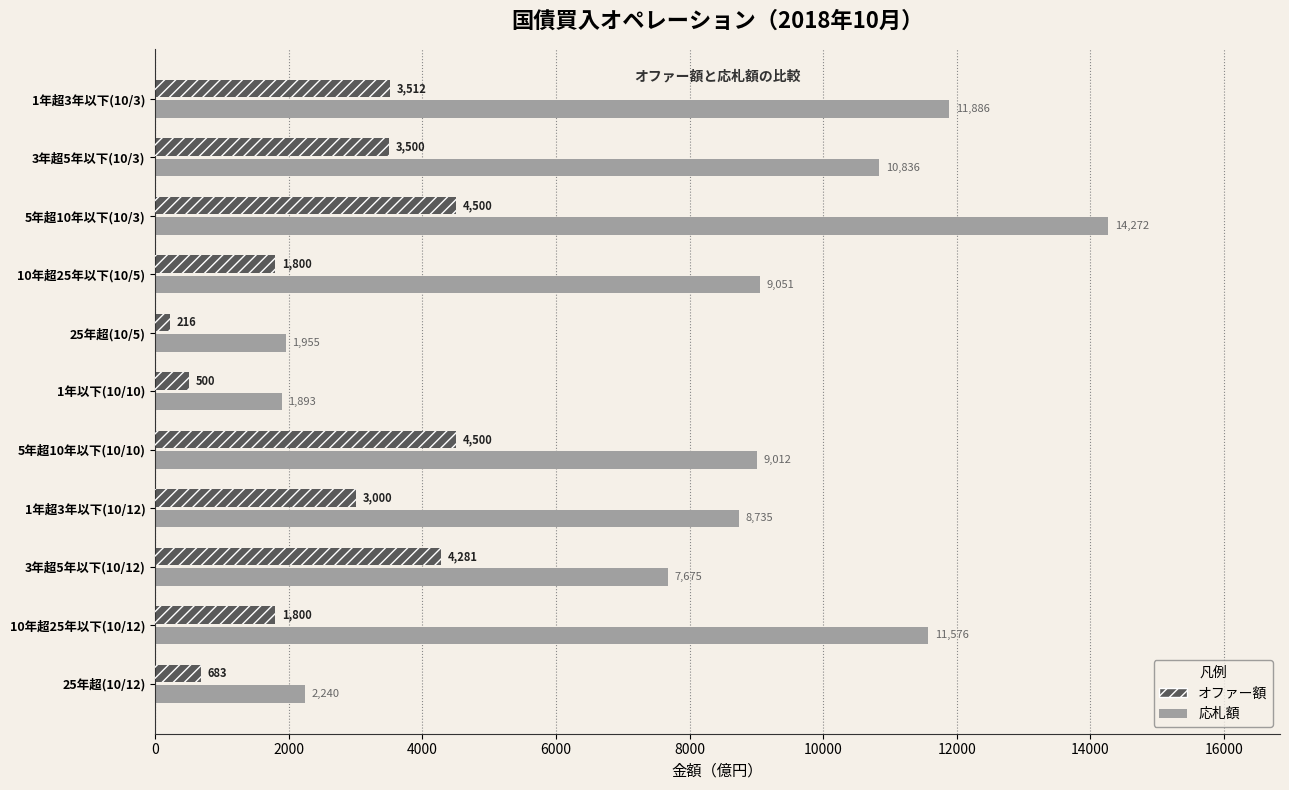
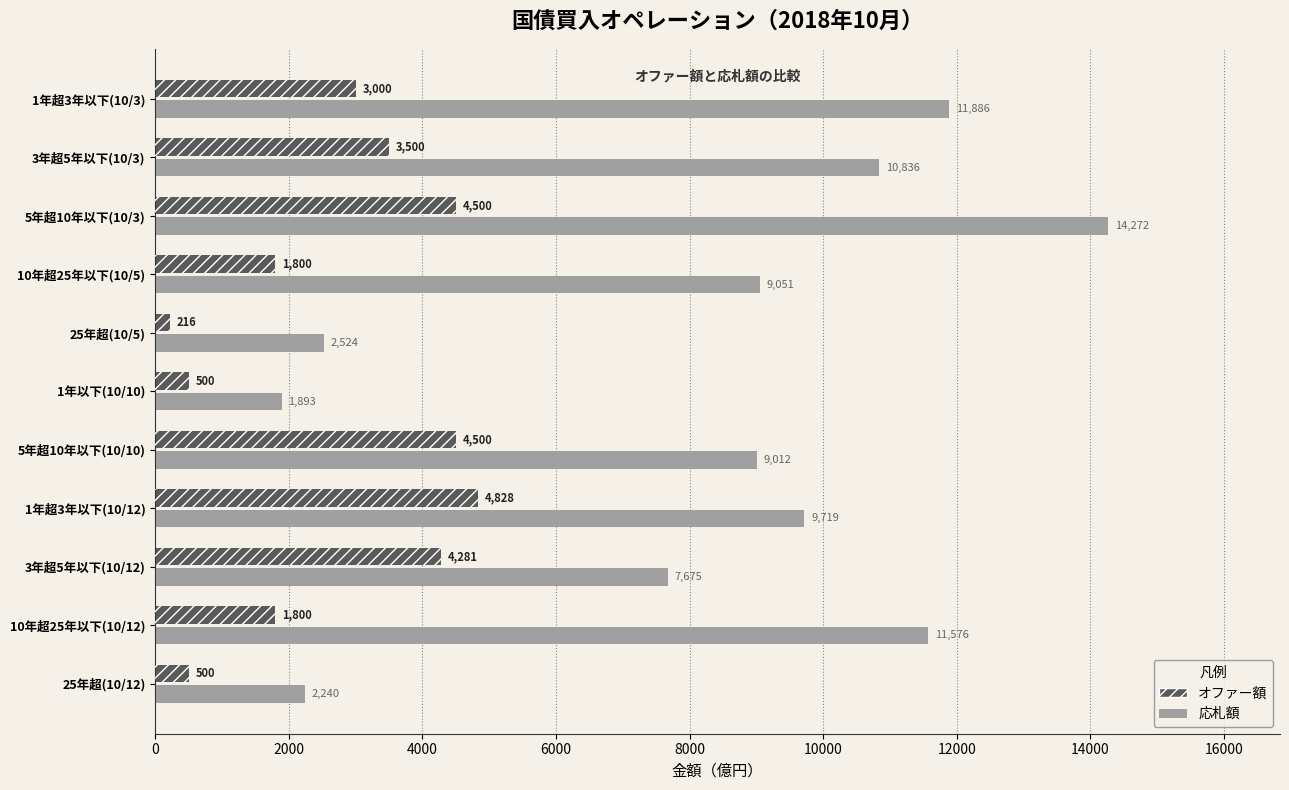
オファー額, 1年超3年以下(10/3): 3,512 -> 3,000
応札額, 25年超(10/5): 1,955 -> 2,524
オファー額, 1年超3年以下(10/12): 3,000 -> 4,828
応札額, 1年超3年以下(10/12): 8,735 -> 9,719
オファー額, 25年超(10/12): 683 -> 500
